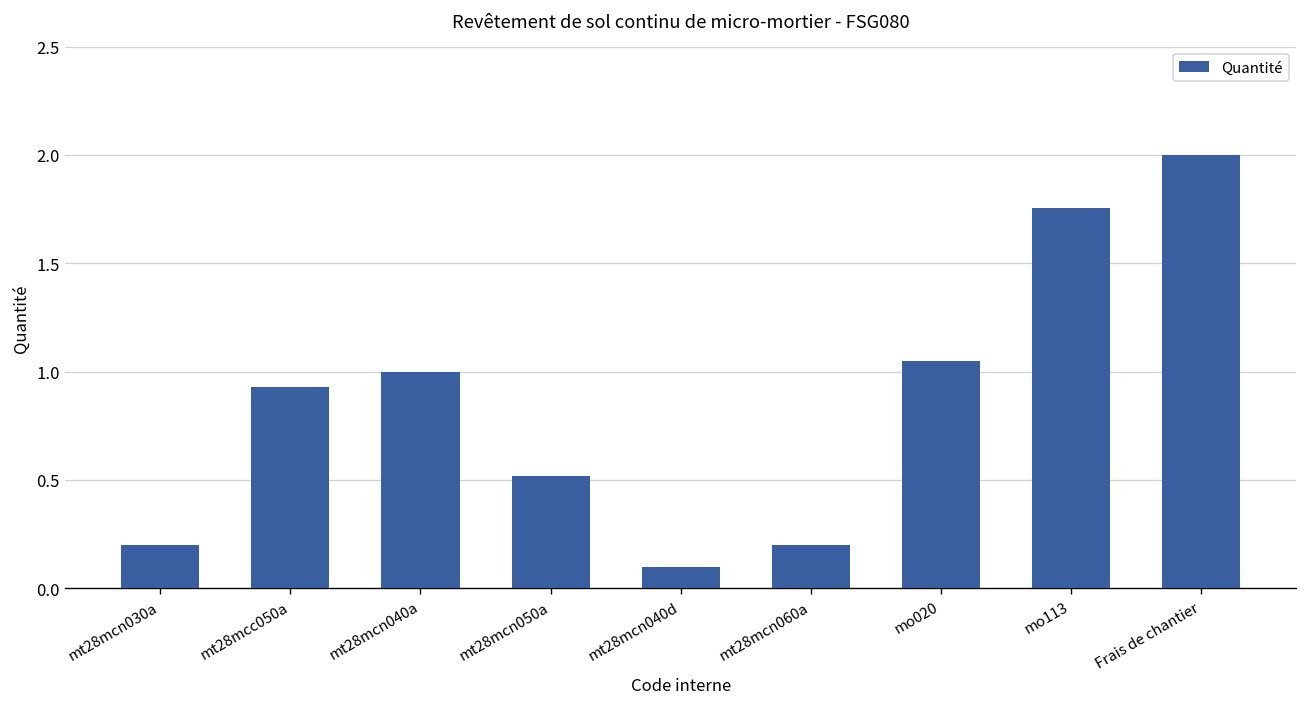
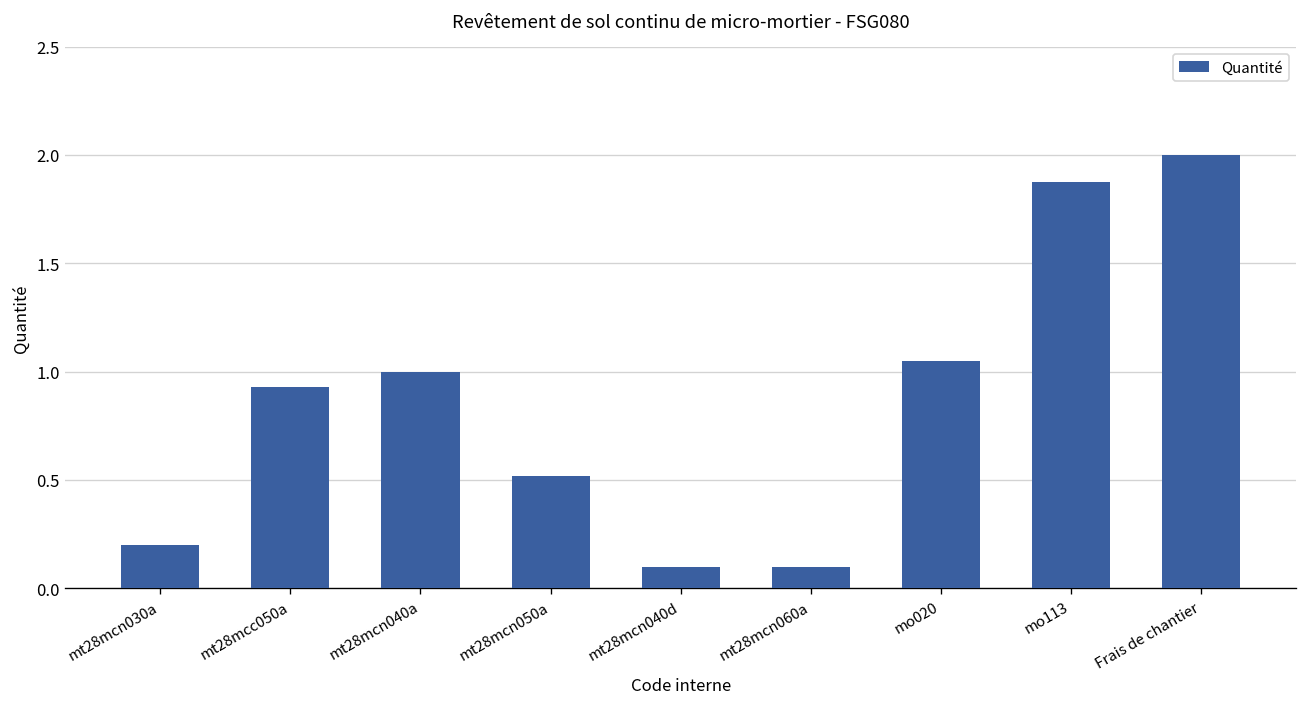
mt28mcn060a: 0.2 -> 0.1
mo113: 1.76 -> 1.87
